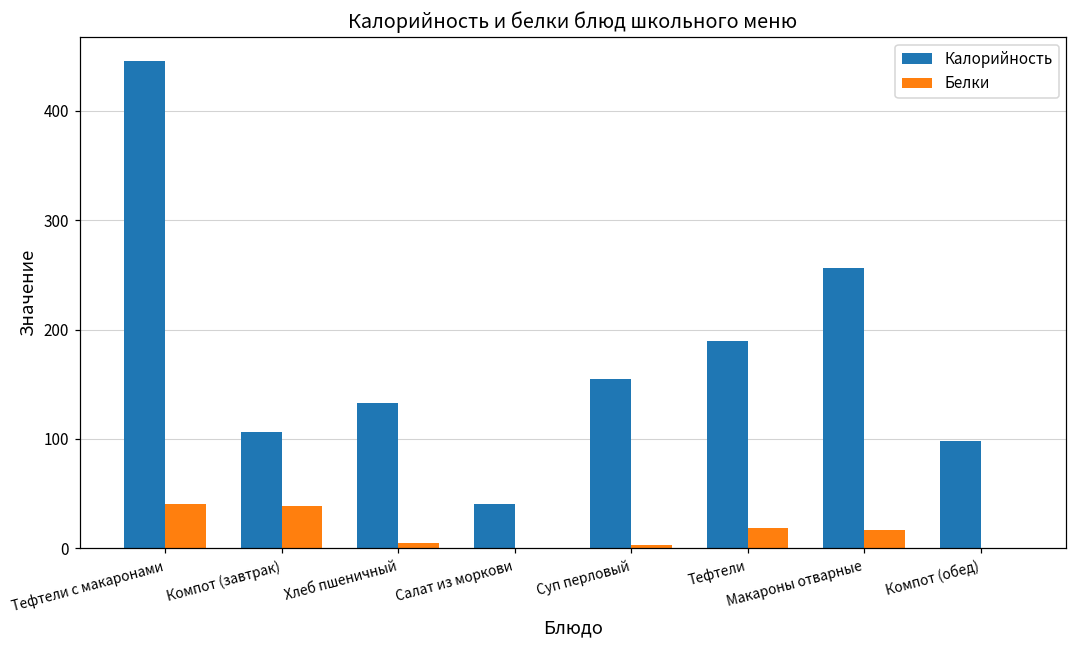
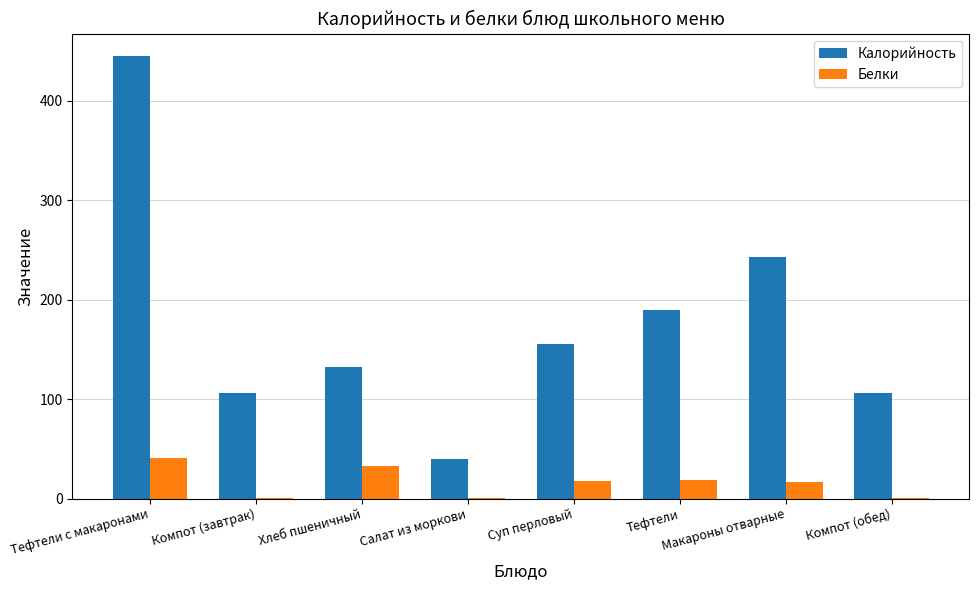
Белки, Компот (завтрак): 40 -> 0
Белки, Хлеб пшеничный: 10 -> 30
Белки, Суп перловый: 0 -> 20
Калорийность, Макароны отварные: 260 -> 240
Калорийность, Компот (обед): 100 -> 110
